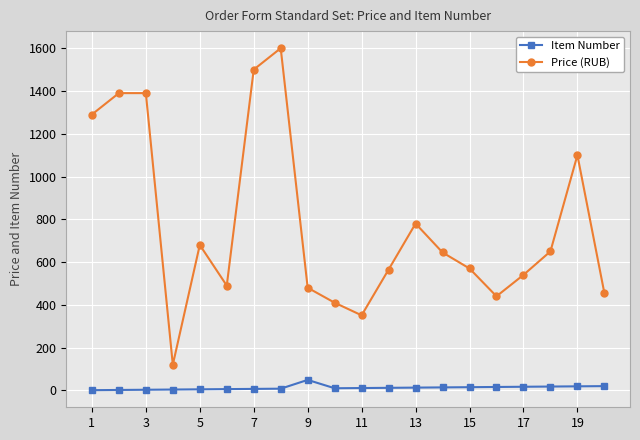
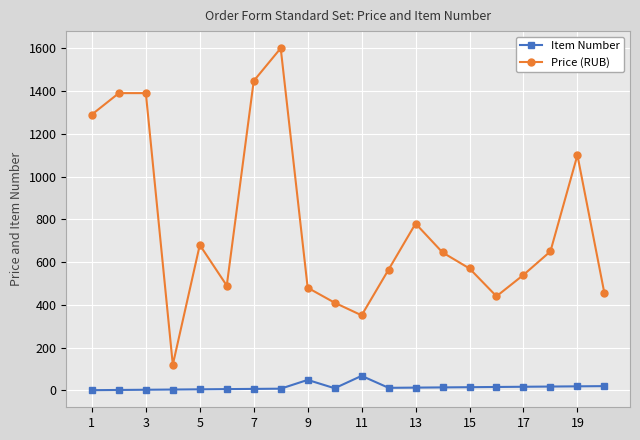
Price (RUB), 7: 1500 -> 1450
Item Number, 11: 10 -> 70
